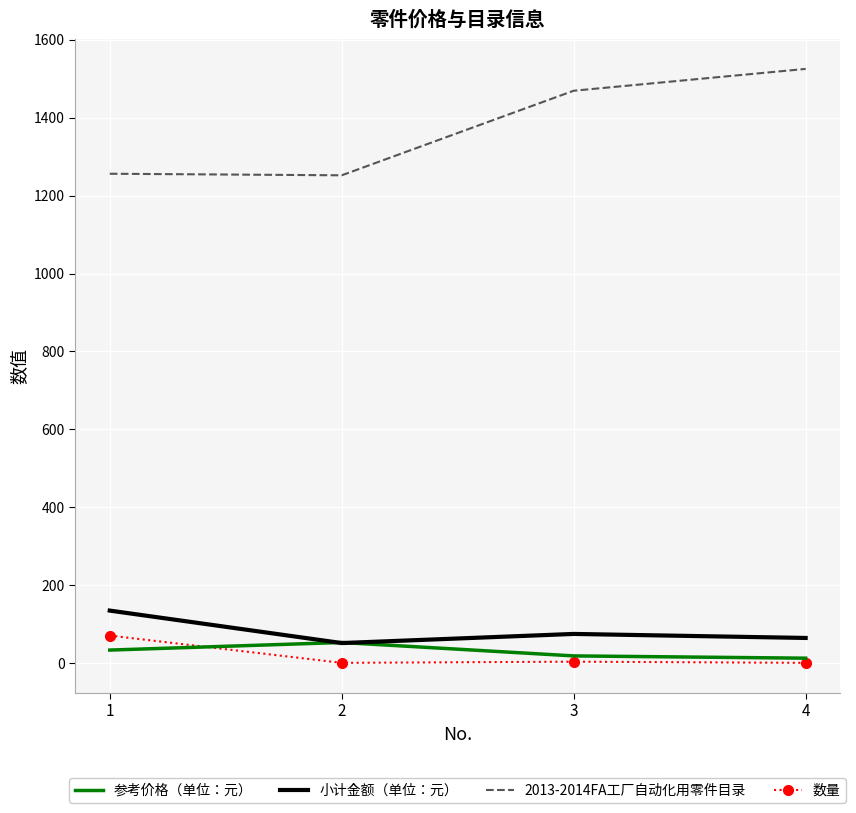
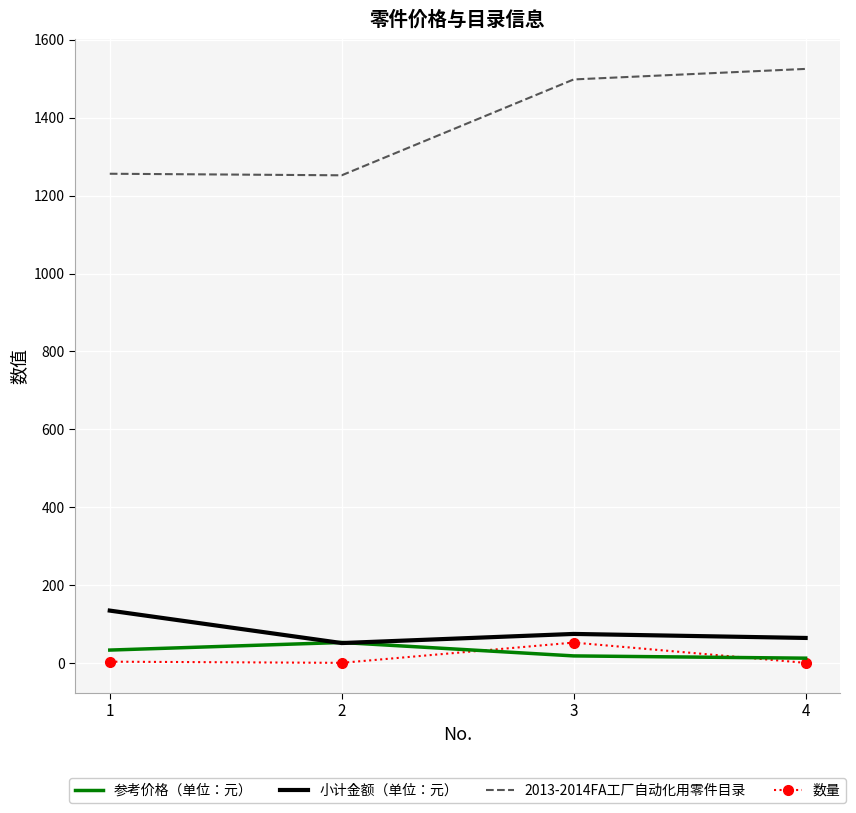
数量, 1: 70 -> 0
2013-2014FA工厂自动化用零件目录, 3: 1470 -> 1500
数量, 3: 0 -> 50
